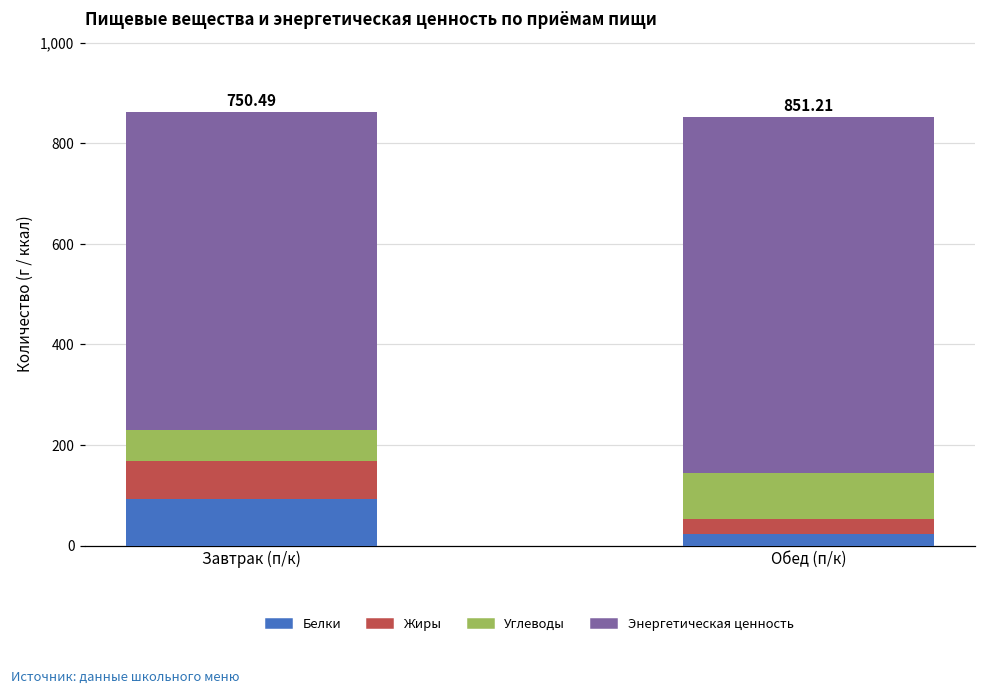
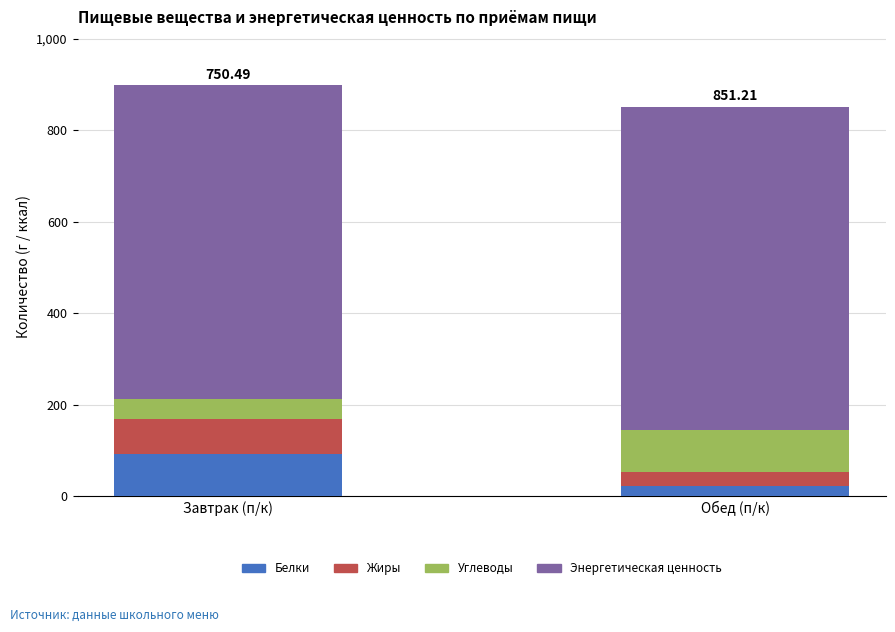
Углеводы, Завтрак (п/к): 60 -> 40
Энергетическая ценность, Завтрак (п/к): 630 -> 690
